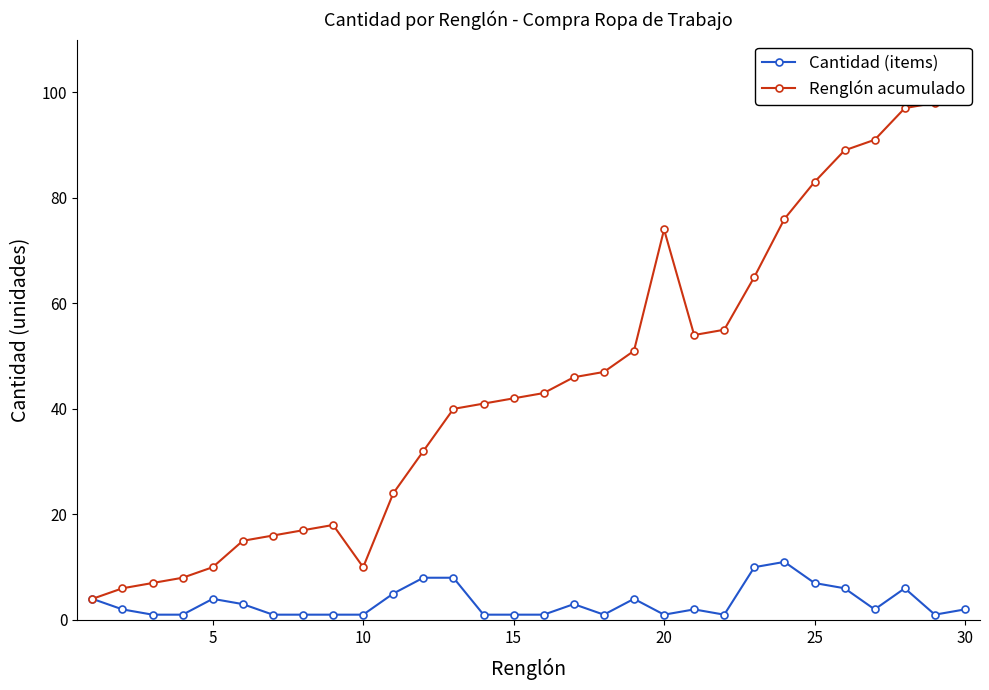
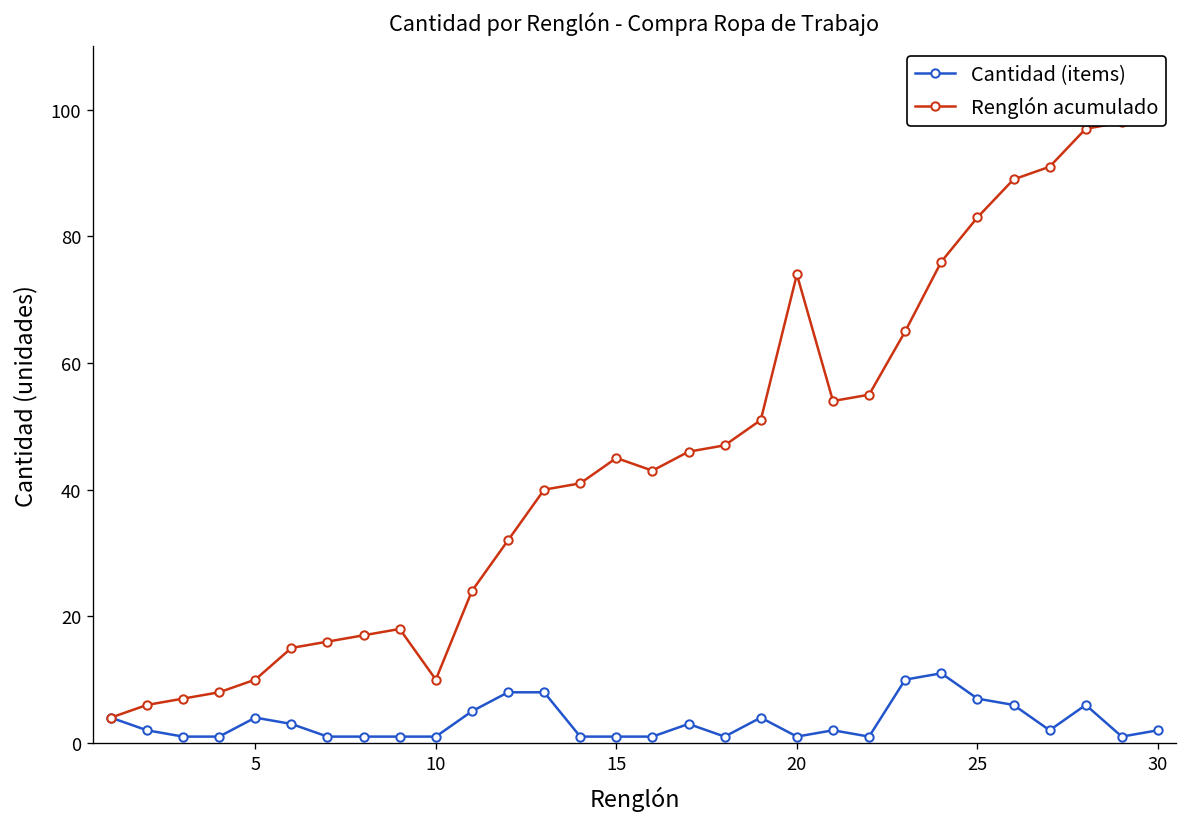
Renglón acumulado, 15: 42 -> 45
